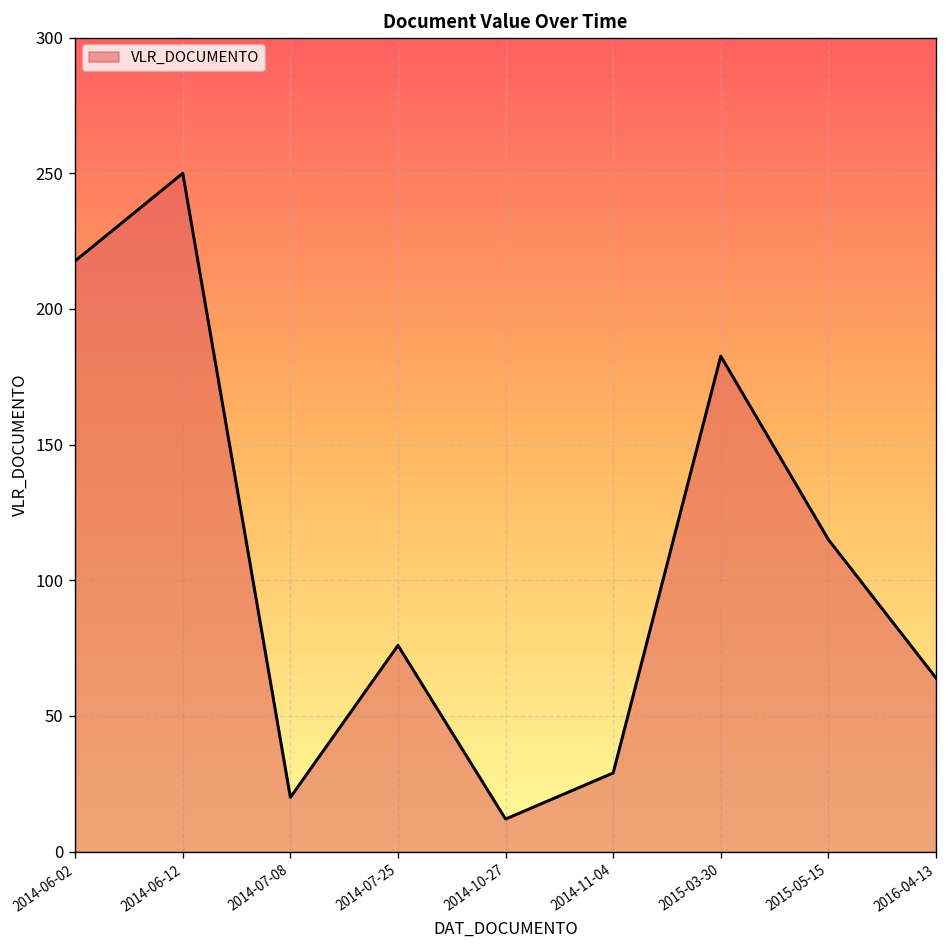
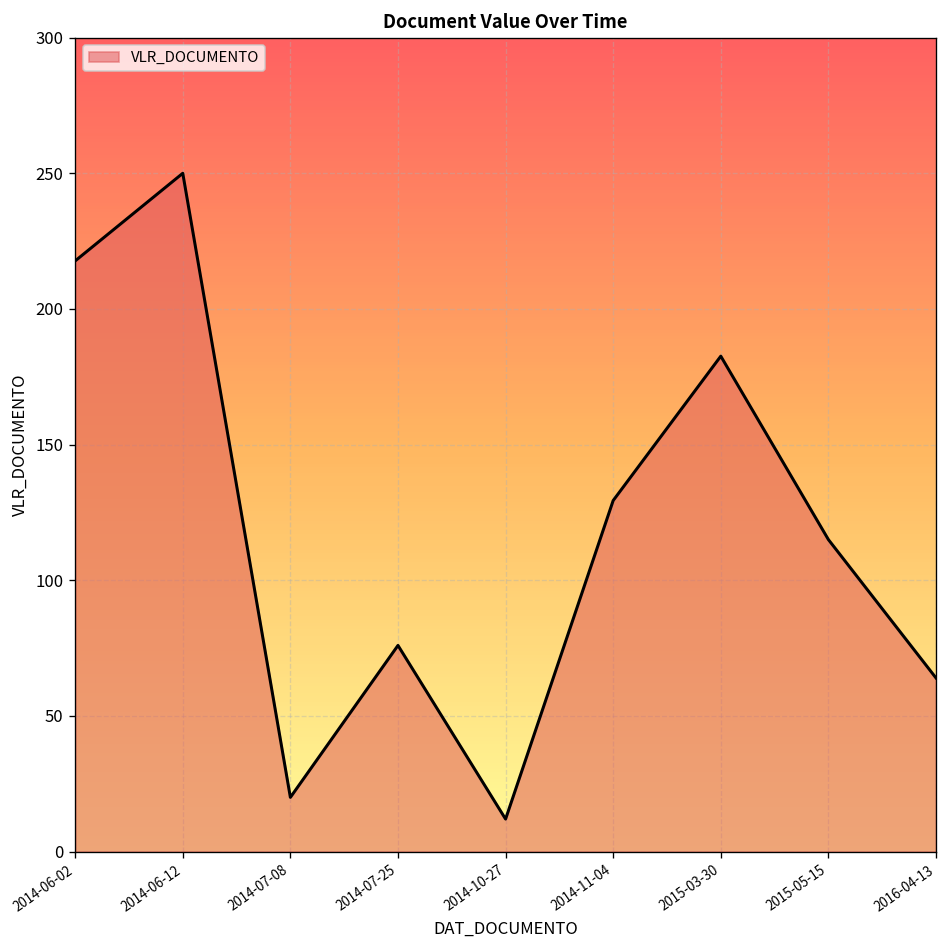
2014-11-04: 29 -> 129
